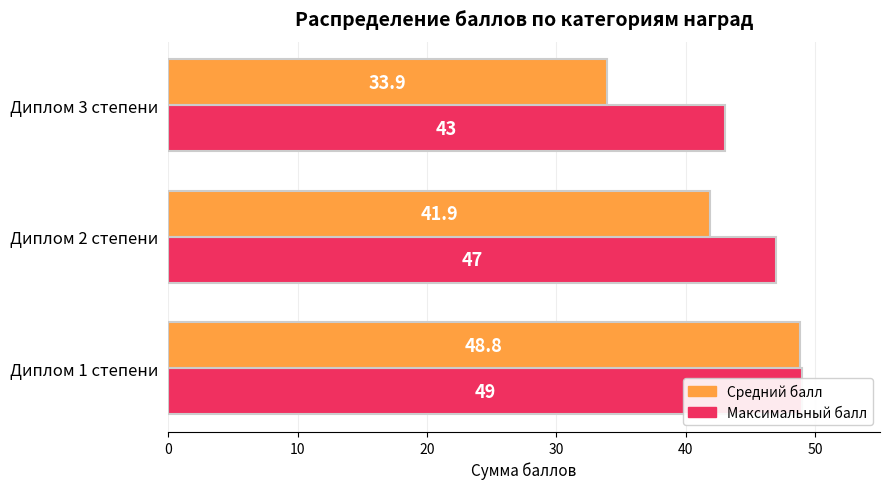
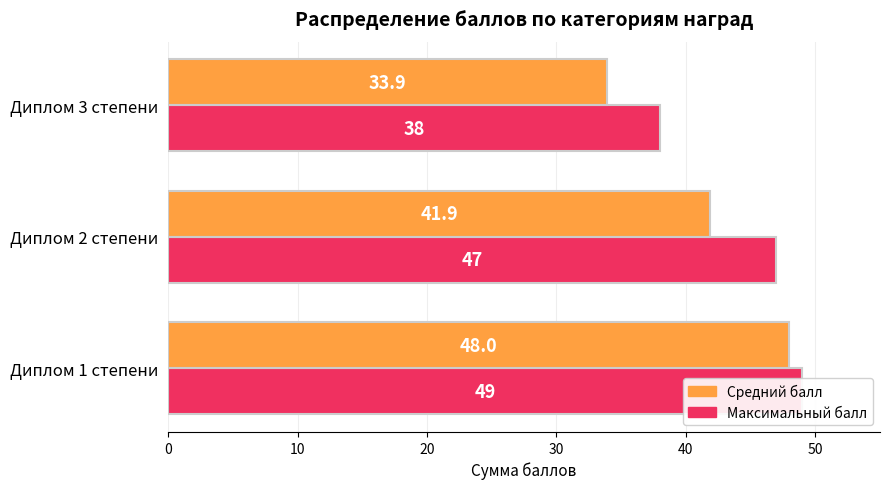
Максимальный балл, Диплом 3 степени: 43 -> 38
Средний балл, Диплом 1 степени: 48.8 -> 48.0
